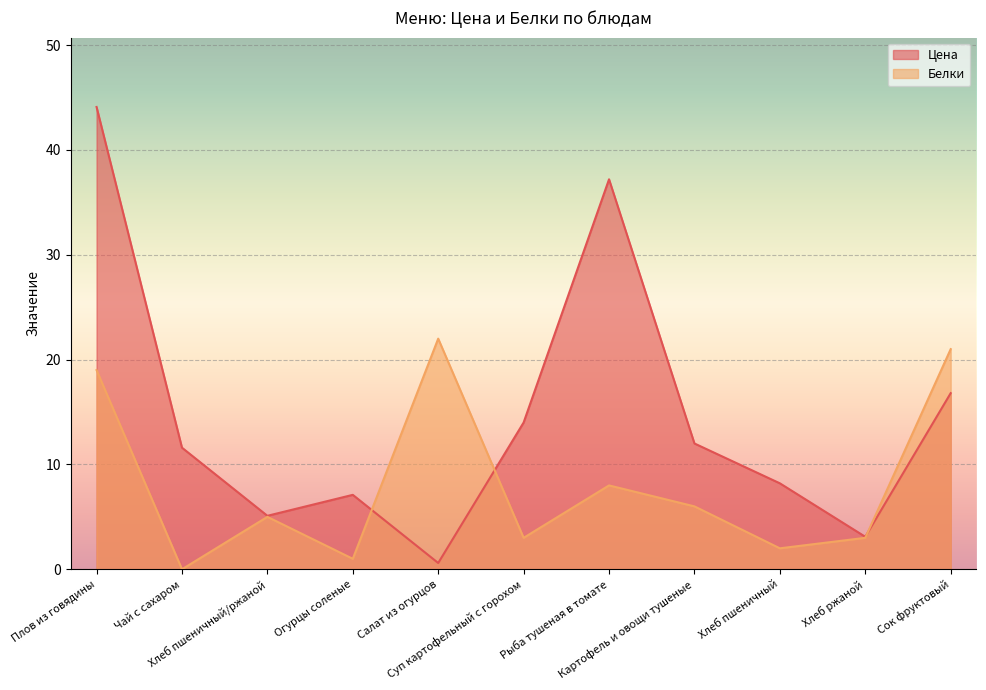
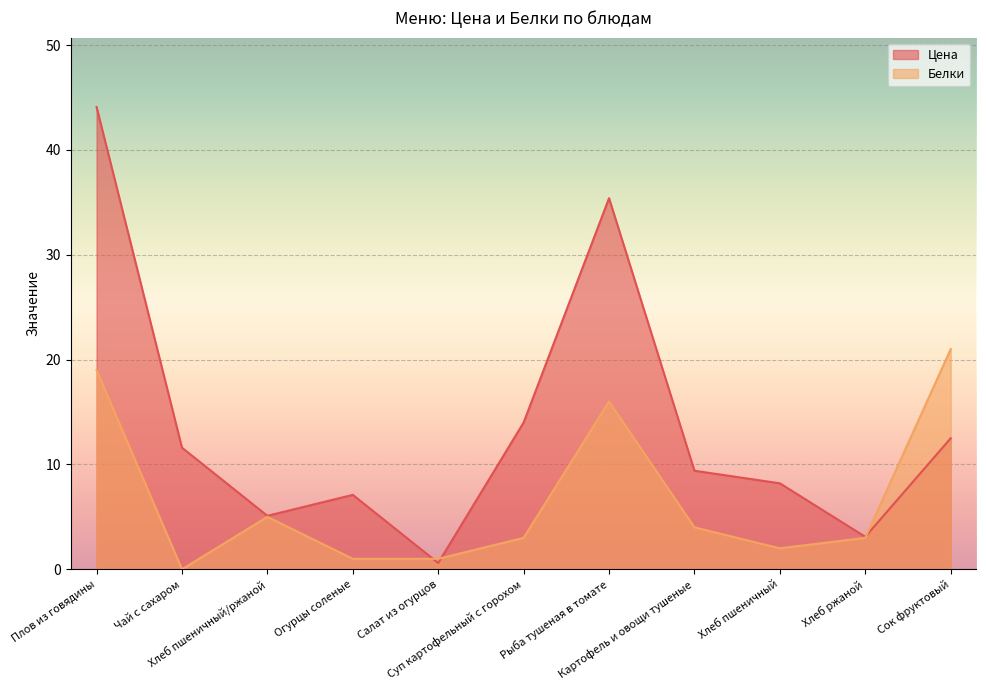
Белки, Салат из огурцов: 22 -> 1
Цена, Рыба тушеная в томате: 37.2 -> 35.4
Белки, Рыба тушеная в томате: 8 -> 16
Цена, Картофель и овощи тушеные: 12.0 -> 9.4
Белки, Картофель и овощи тушеные: 6 -> 4
Цена, Сок фруктовый: 16.8 -> 12.5
